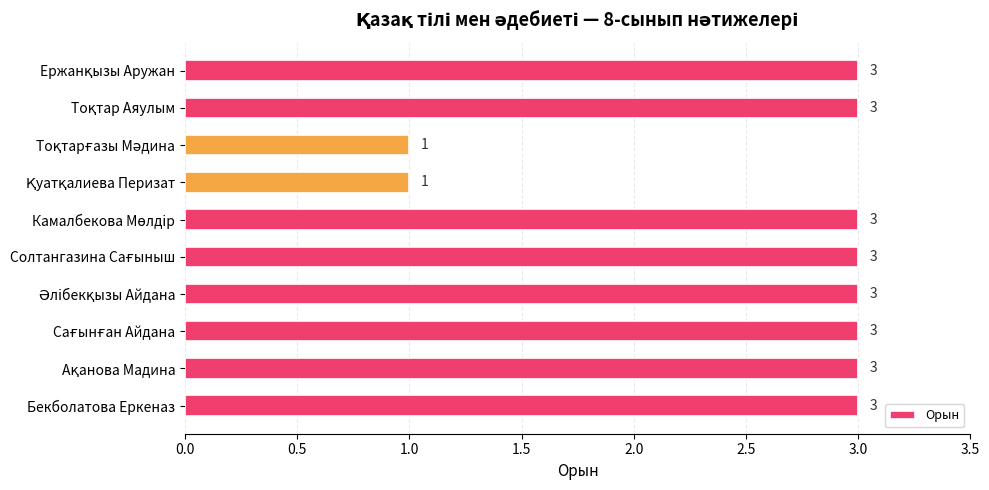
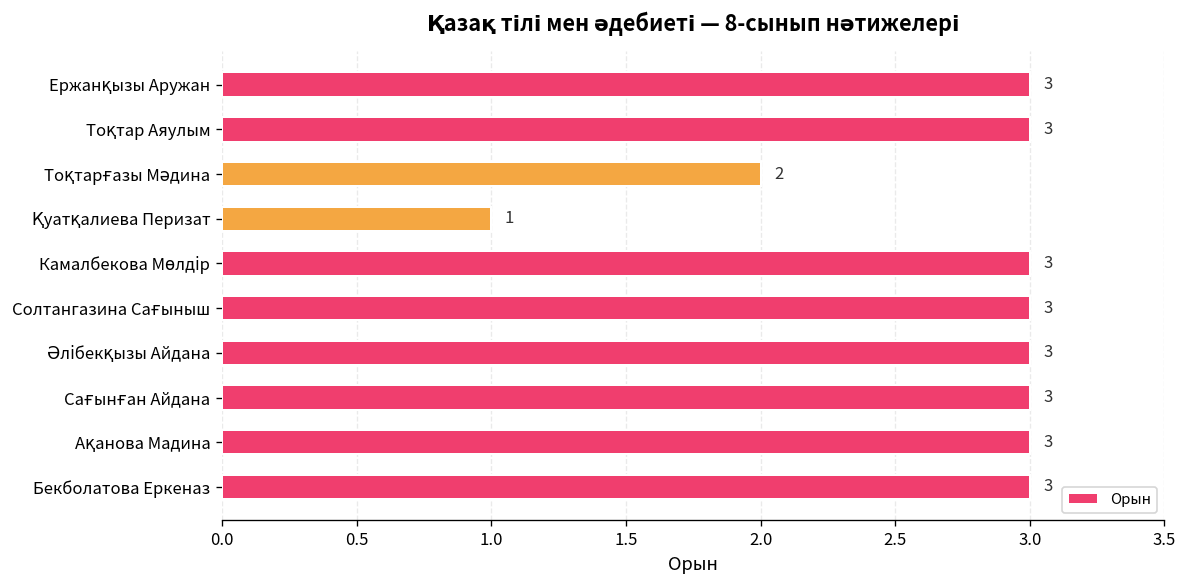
Тоқтарғазы Мәдина: 1 -> 2
